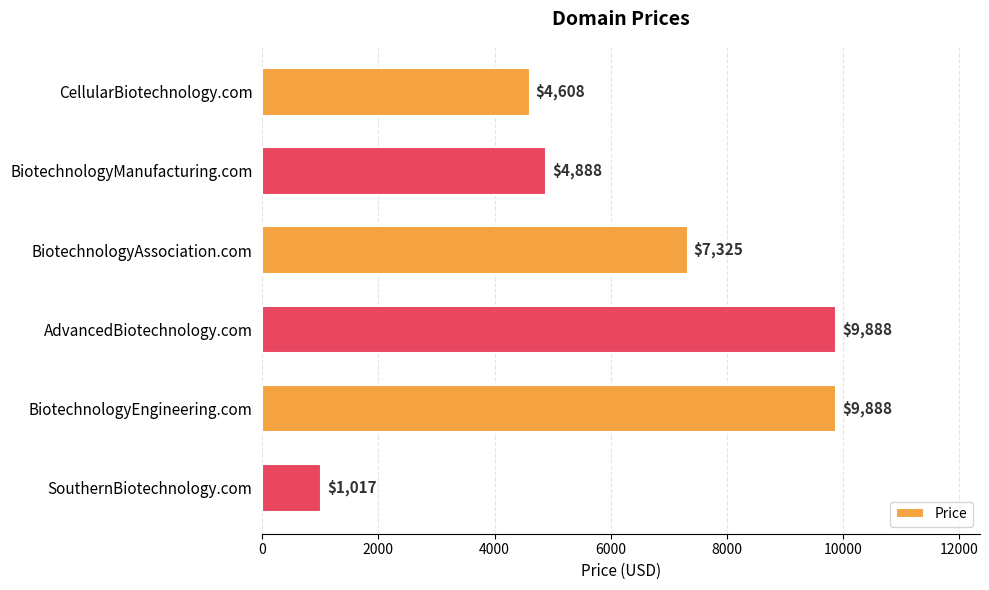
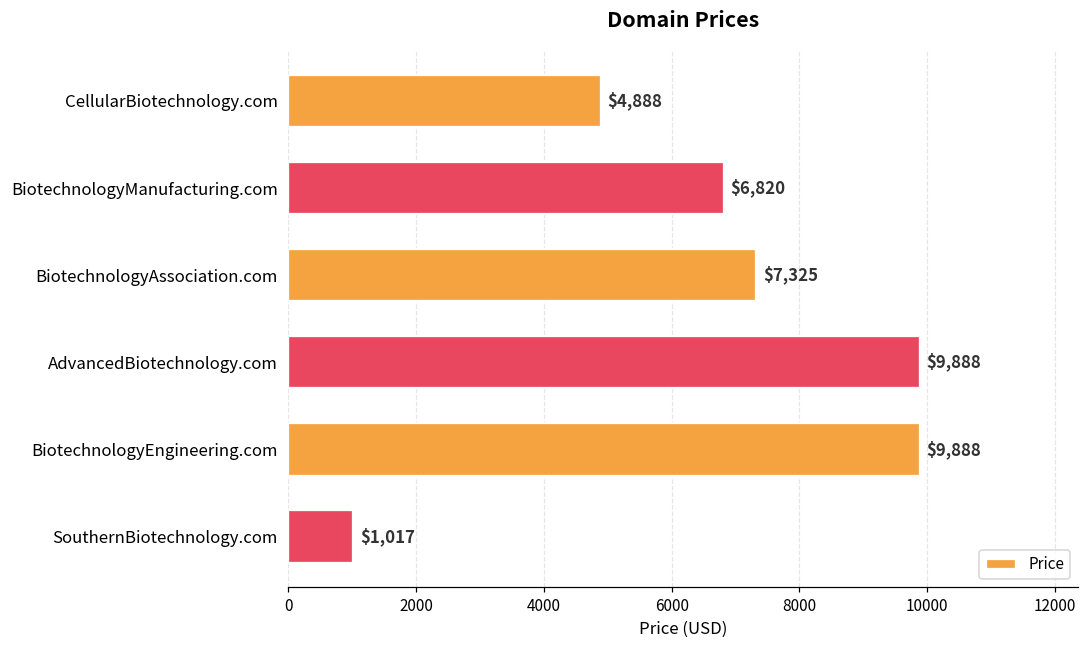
CellularBiotechnology.com: $4,608 -> $4,888
BiotechnologyManufacturing.com: $4,888 -> $6,820
